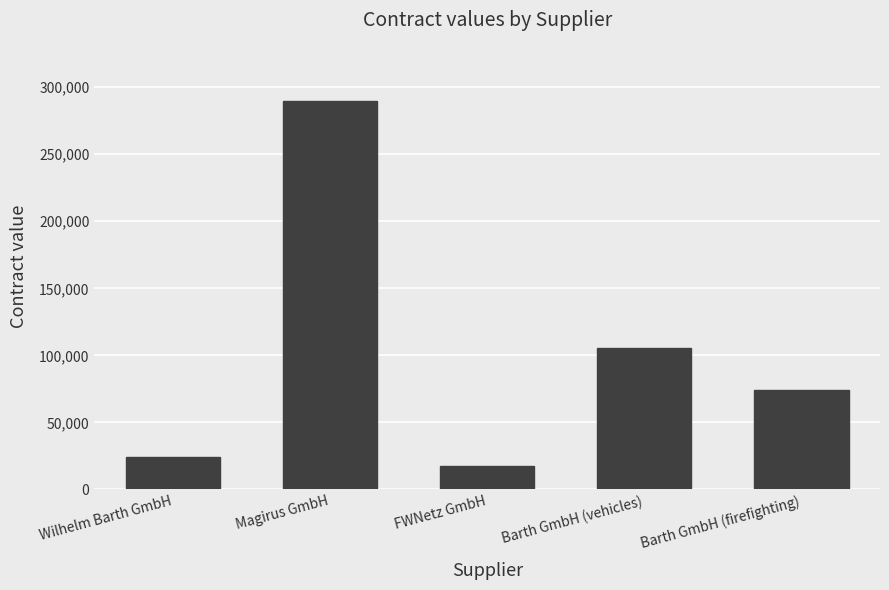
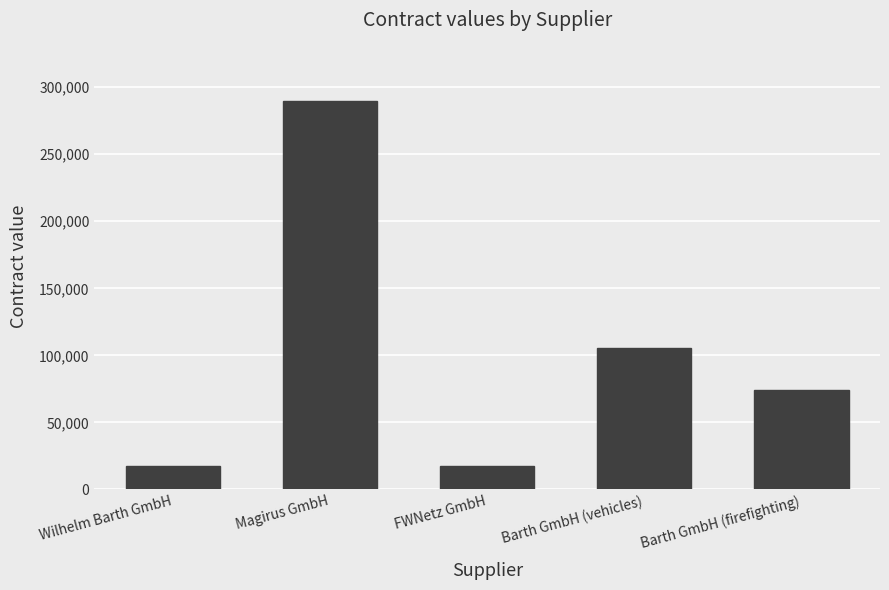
Wilhelm Barth GmbH: 25,000 -> 17,000
